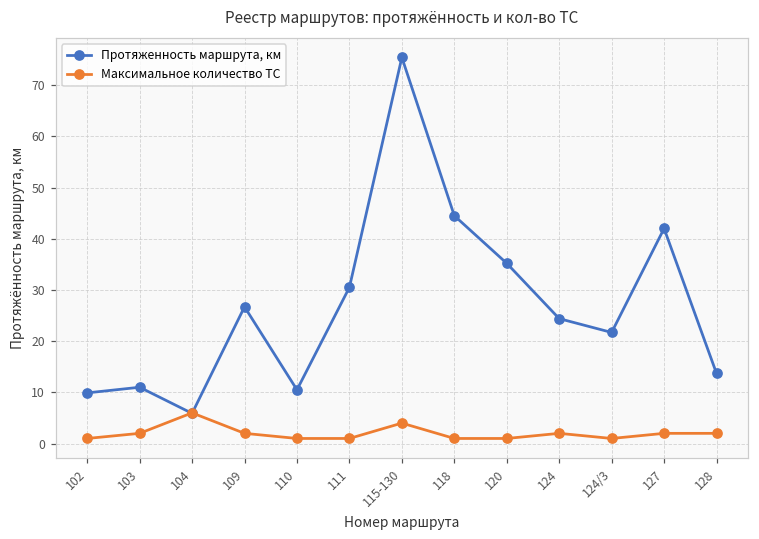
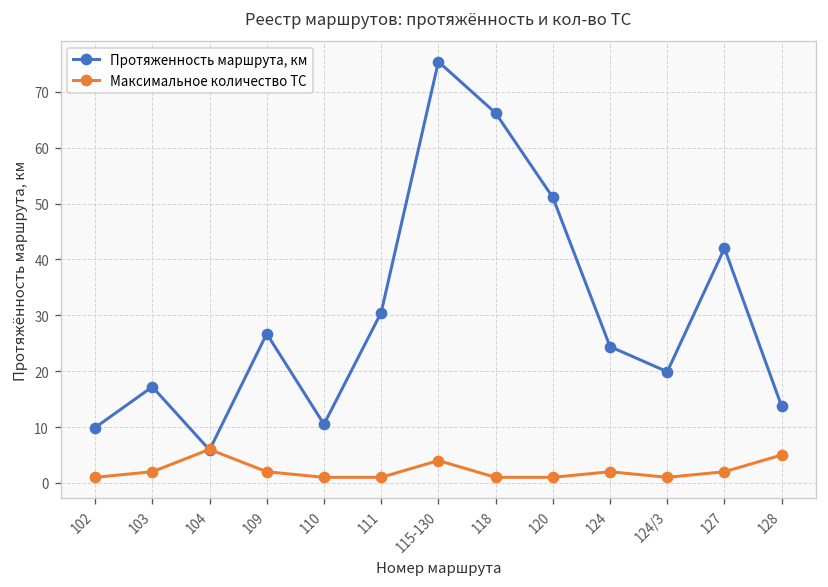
Протяженность маршрута, км, 103: 11 -> 17
Протяженность маршрута, км, 118: 45 -> 66
Протяженность маршрута, км, 120: 35 -> 51
Протяженность маршрута, км, 124/3: 22 -> 20
Максимальное количество ТС, 128: 2 -> 5
